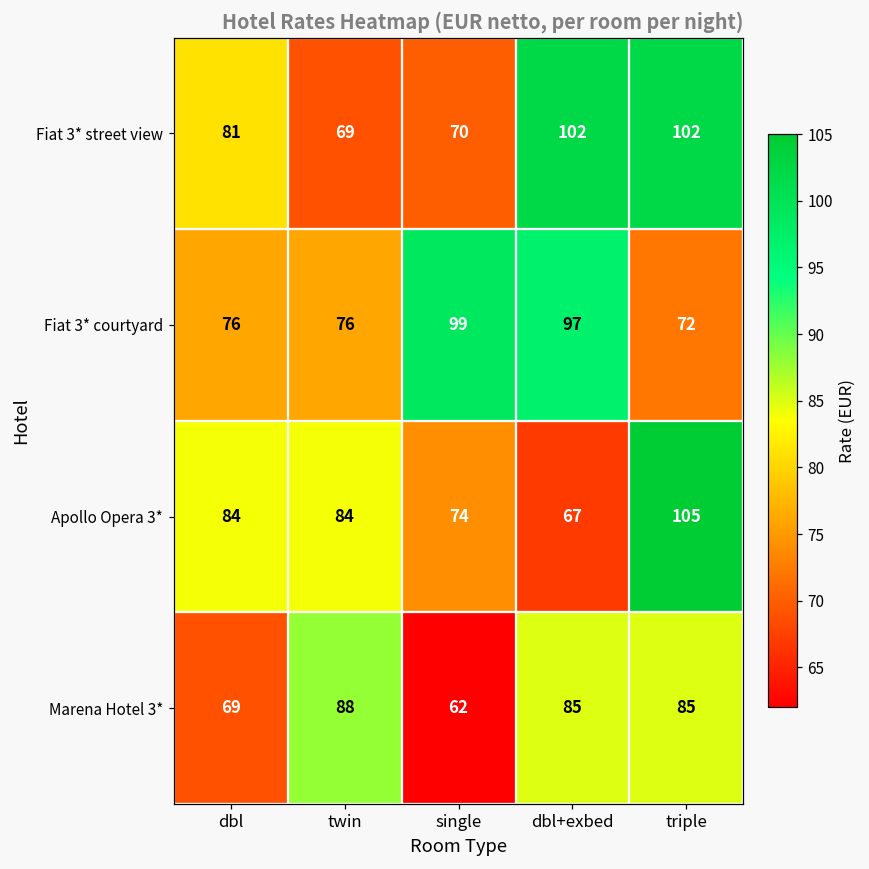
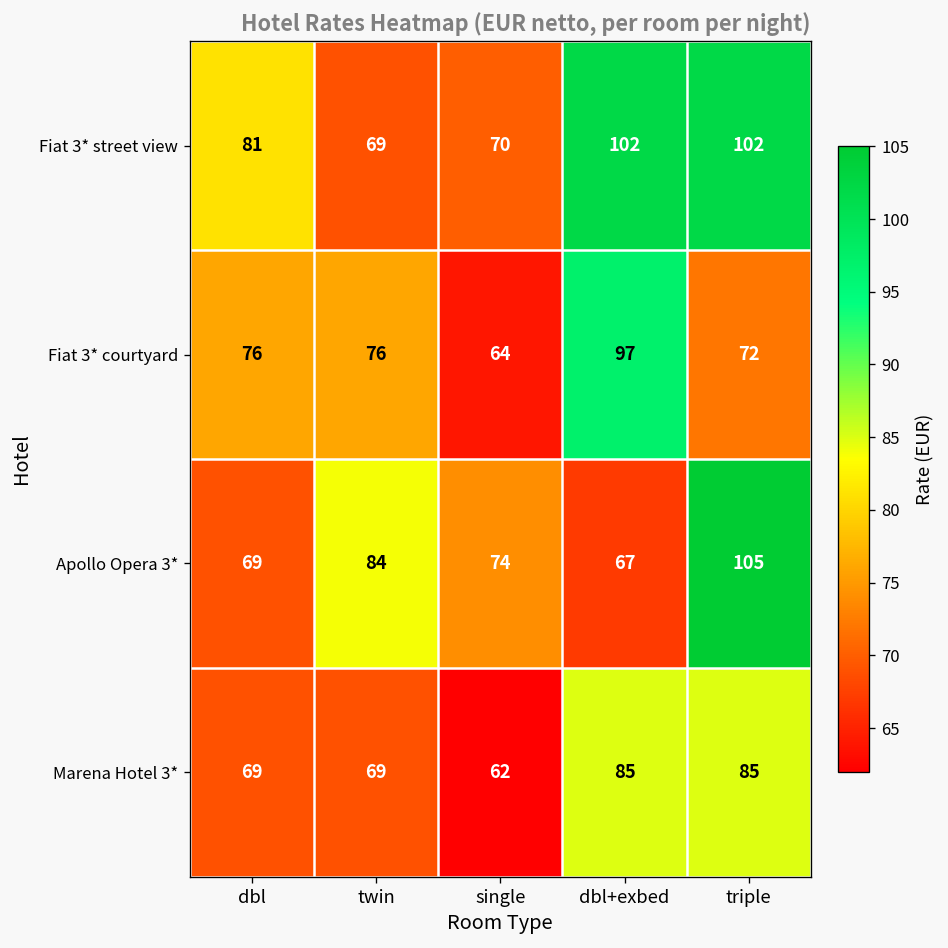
Fiat 3* courtyard, single: 99 -> 64
Apollo Opera 3*, dbl: 84 -> 69
Marena Hotel 3*, twin: 88 -> 69
